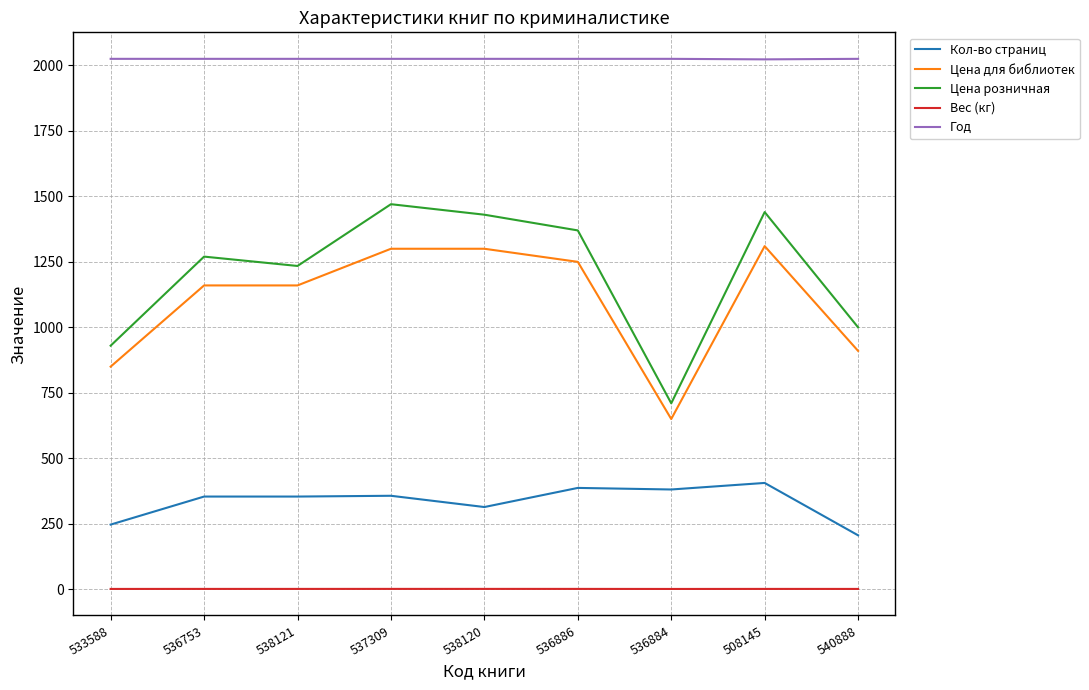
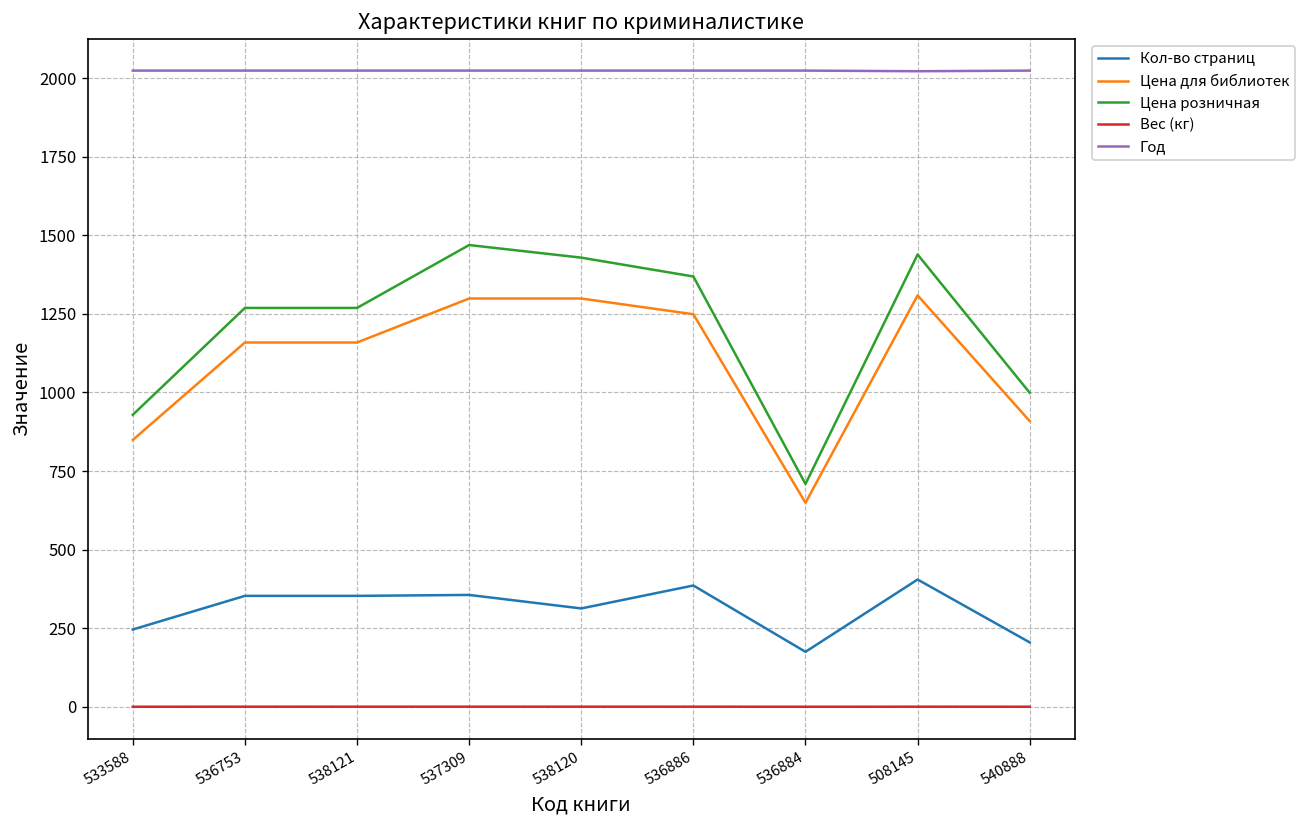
Цена розничная, 538121: 1230 -> 1270
Кол-во страниц, 536884: 380 -> 180
